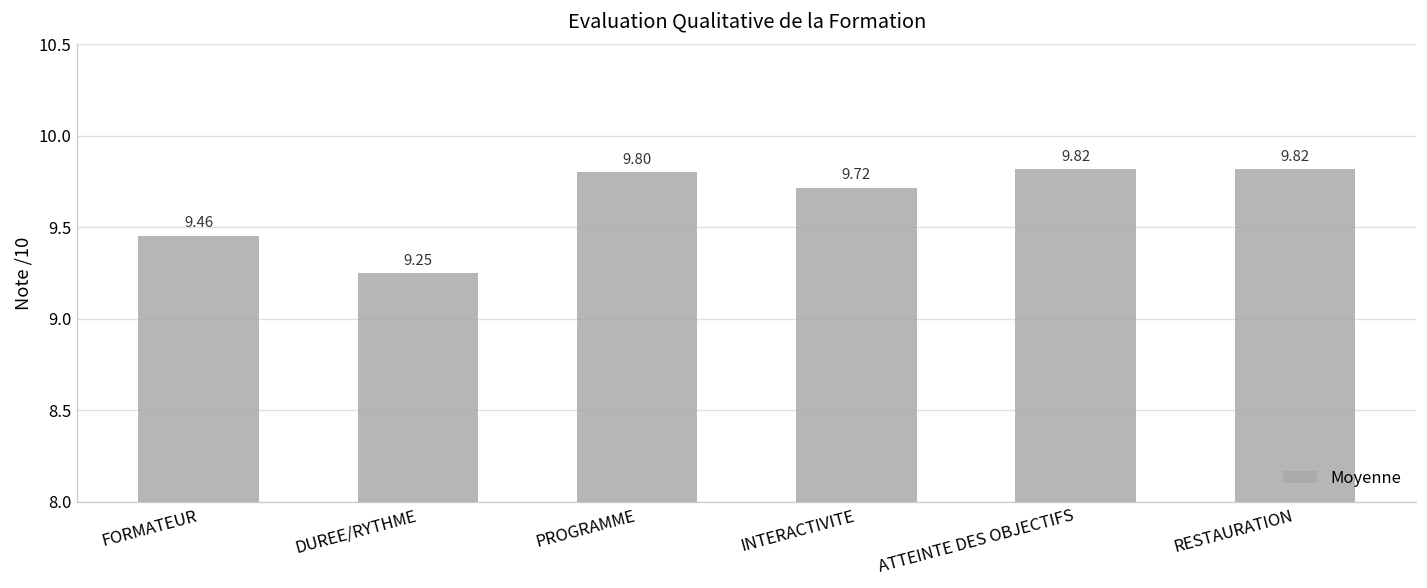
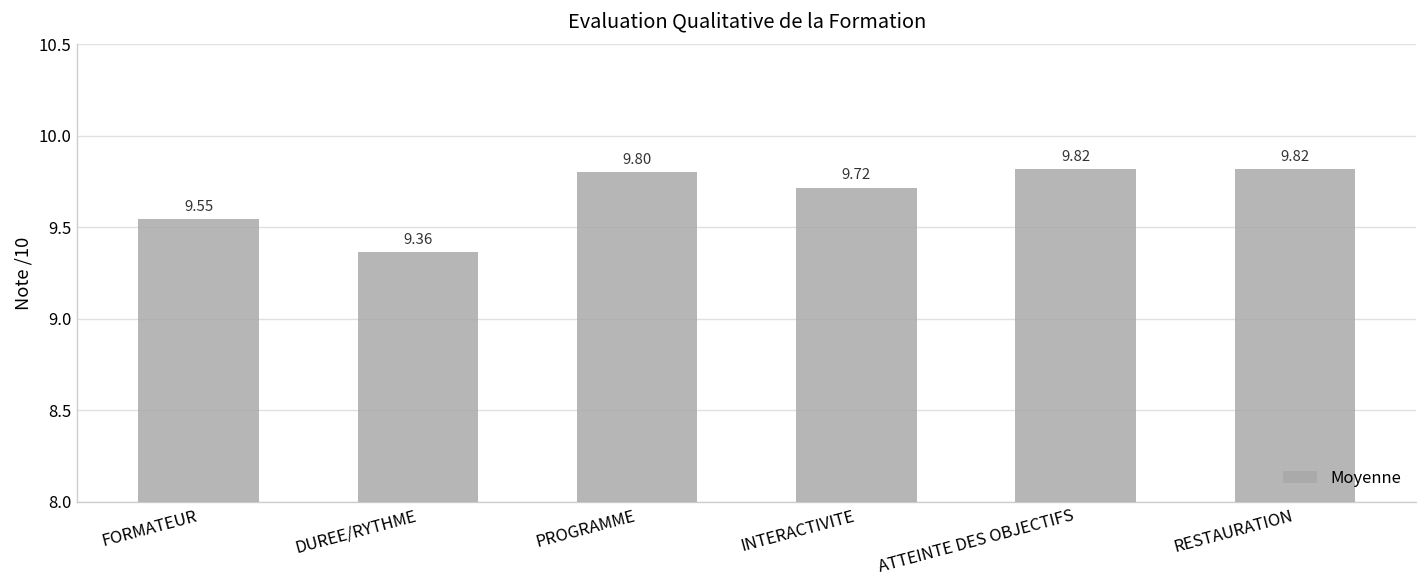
FORMATEUR: 9.46 -> 9.55
DUREE/RYTHME: 9.25 -> 9.36
